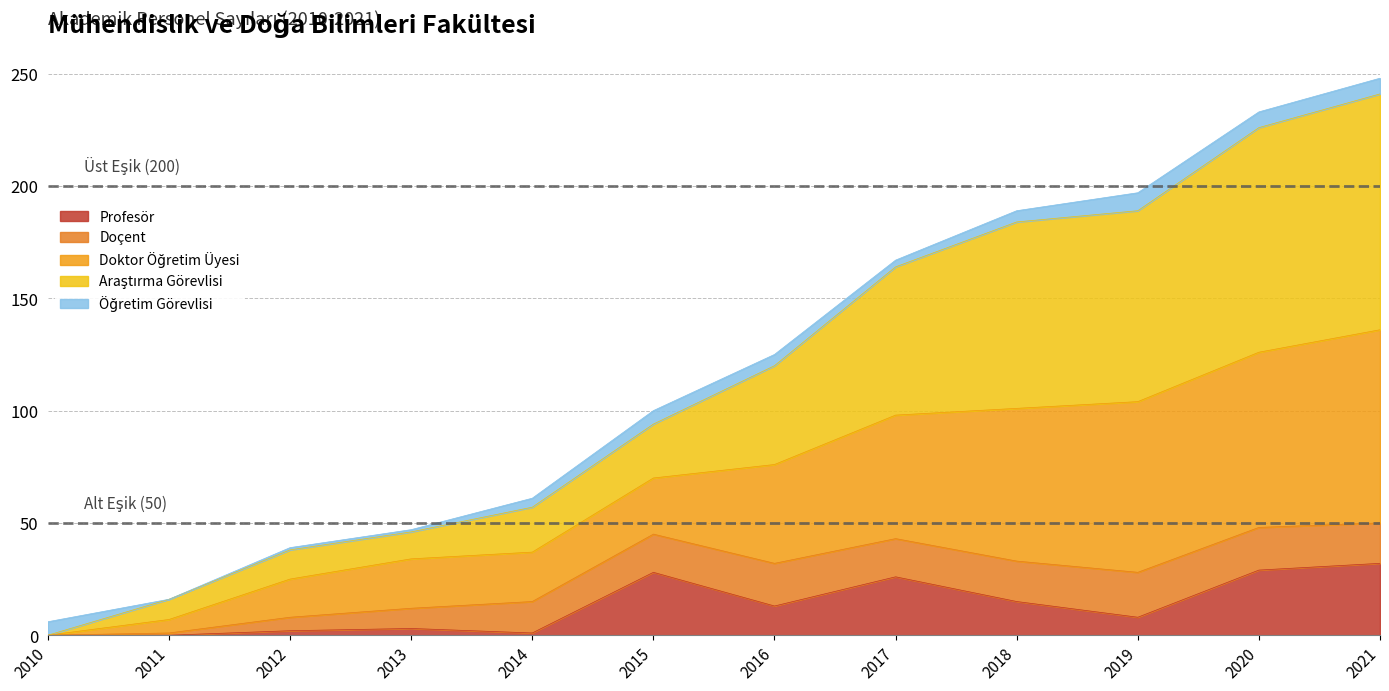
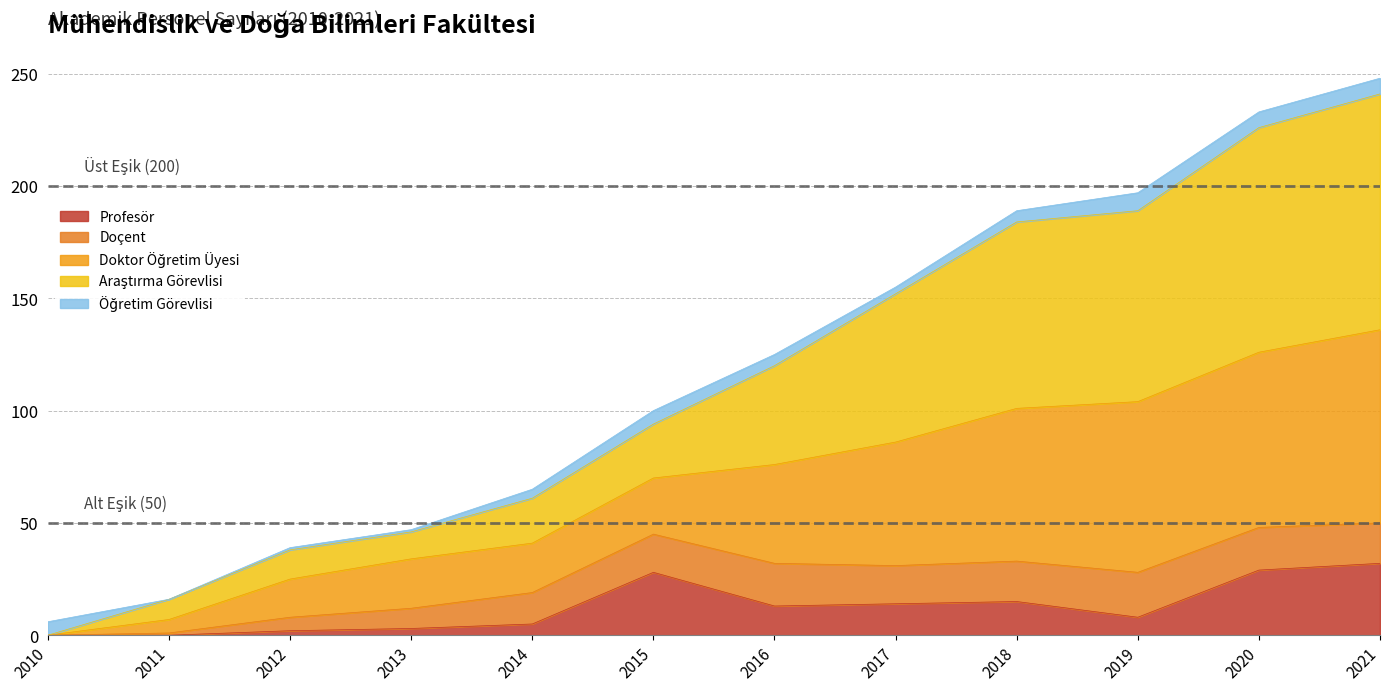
Profesör, 2014: 1 -> 5
Profesör, 2017: 26 -> 14
